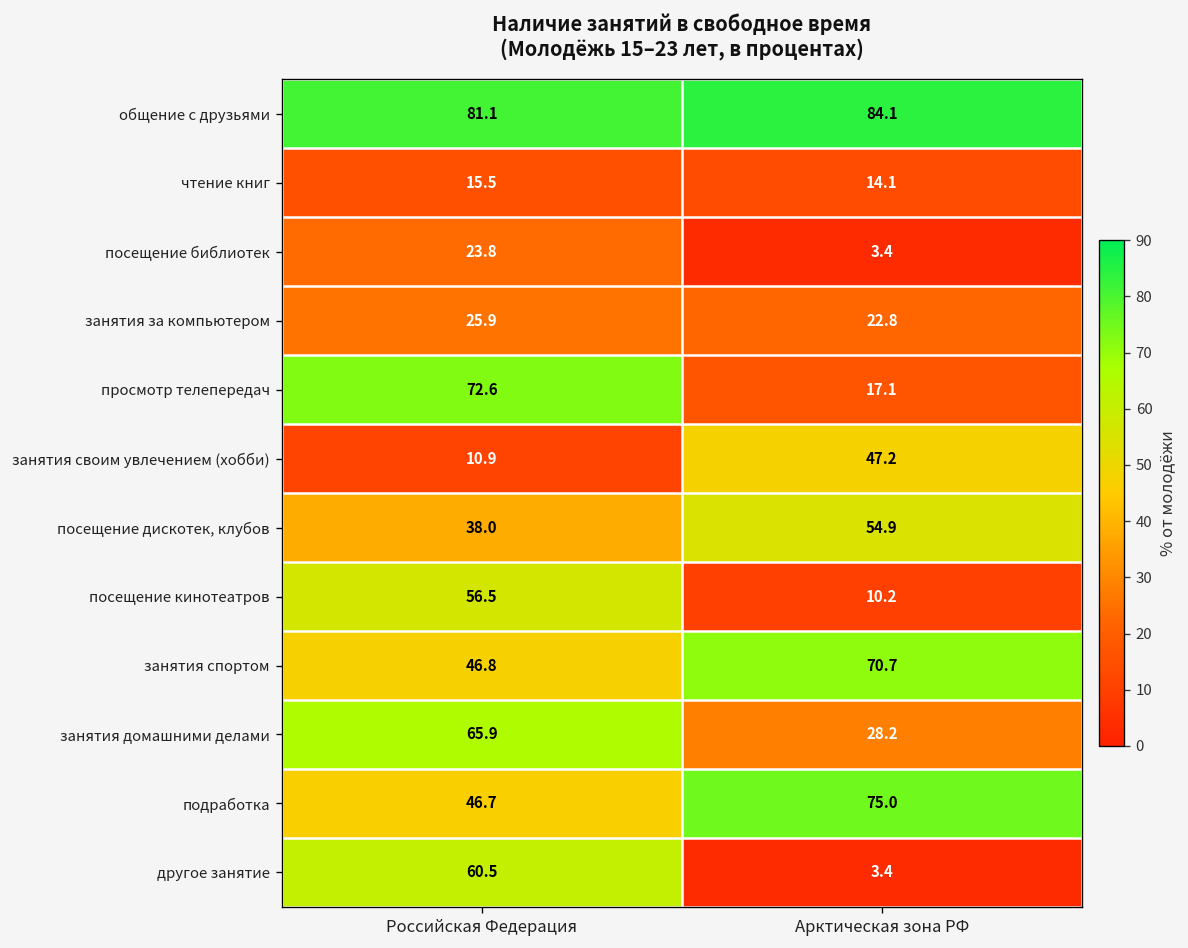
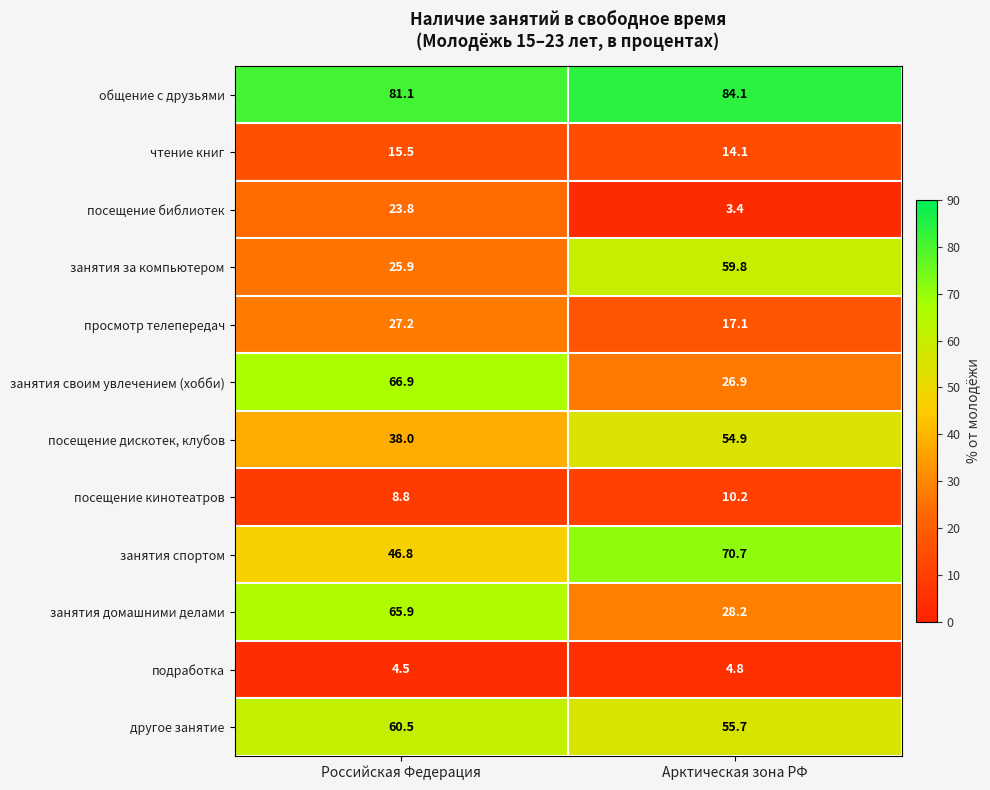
занятия за компьютером, Арктическая зона РФ: 22.8 -> 59.8
просмотр телепередач, Российская Федерация: 72.6 -> 27.2
занятия своим увлечением (хобби), Российская Федерация: 10.9 -> 66.9
занятия своим увлечением (хобби), Арктическая зона РФ: 47.2 -> 26.9
посещение кинотеатров, Российская Федерация: 56.5 -> 8.8
подработка, Российская Федерация: 46.7 -> 4.5
подработка, Арктическая зона РФ: 75.0 -> 4.8
другое занятие, Арктическая зона РФ: 3.4 -> 55.7
